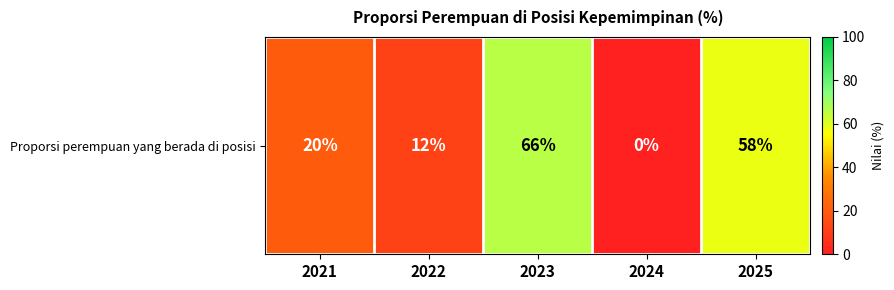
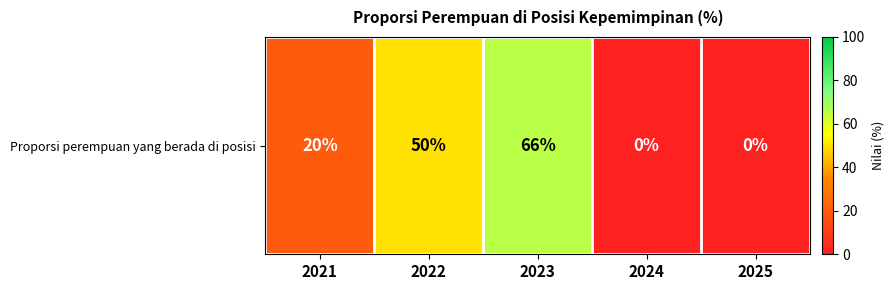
Proporsi perempuan yang berada di posisi, 2022: 12% -> 50%
Proporsi perempuan yang berada di posisi, 2025: 58% -> 0%
